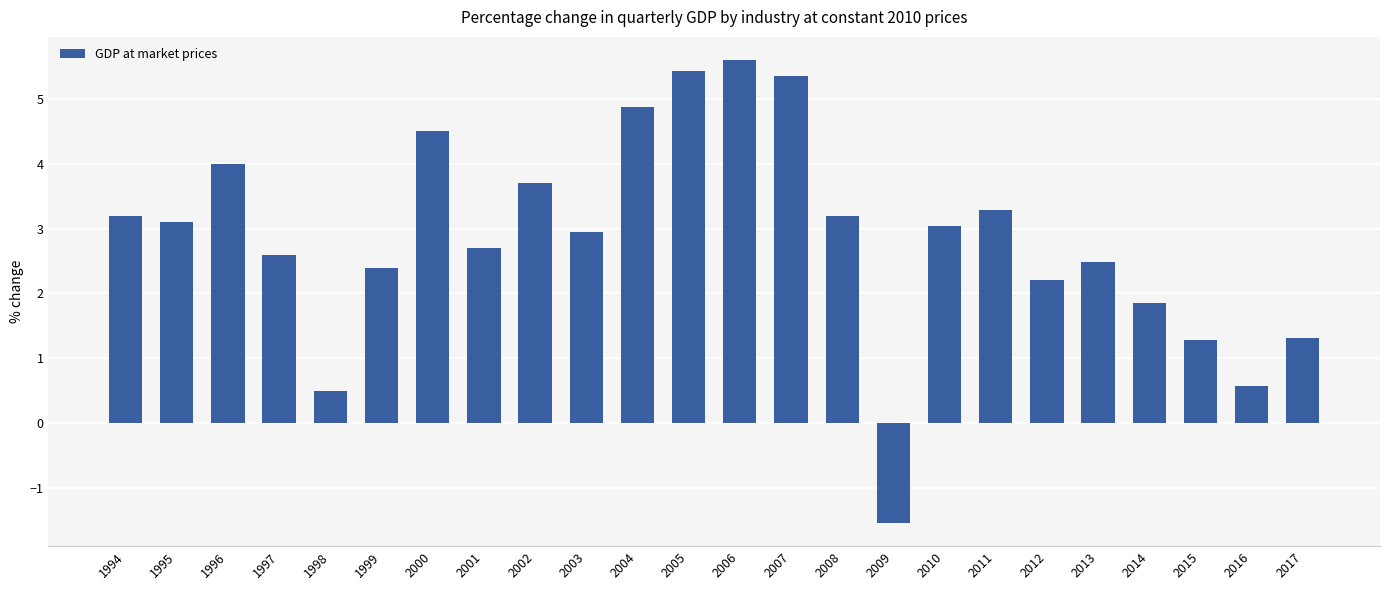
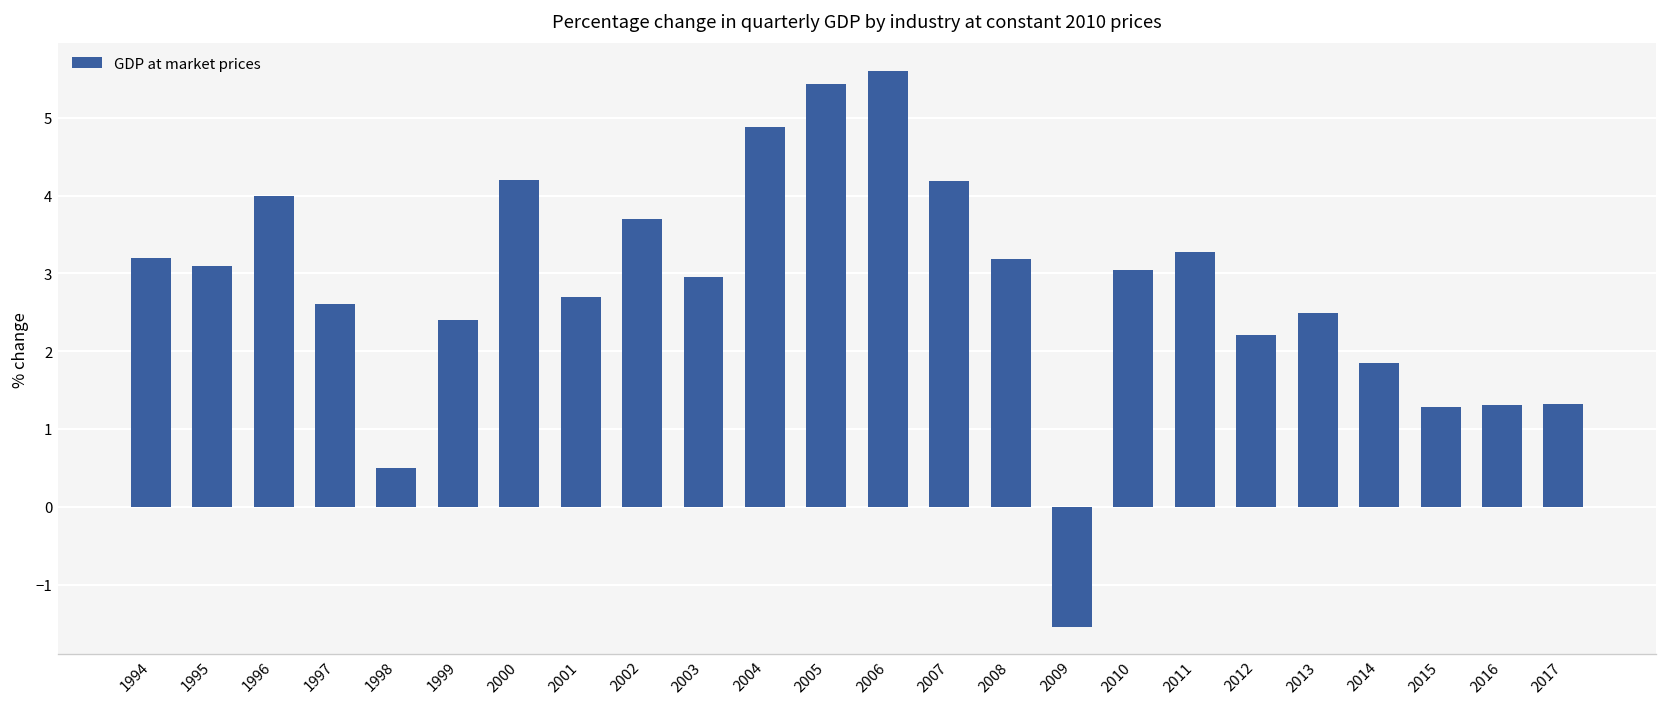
2000: 4.5 -> 4.2
2007: 5.4 -> 4.2
2016: 0.6 -> 1.3
